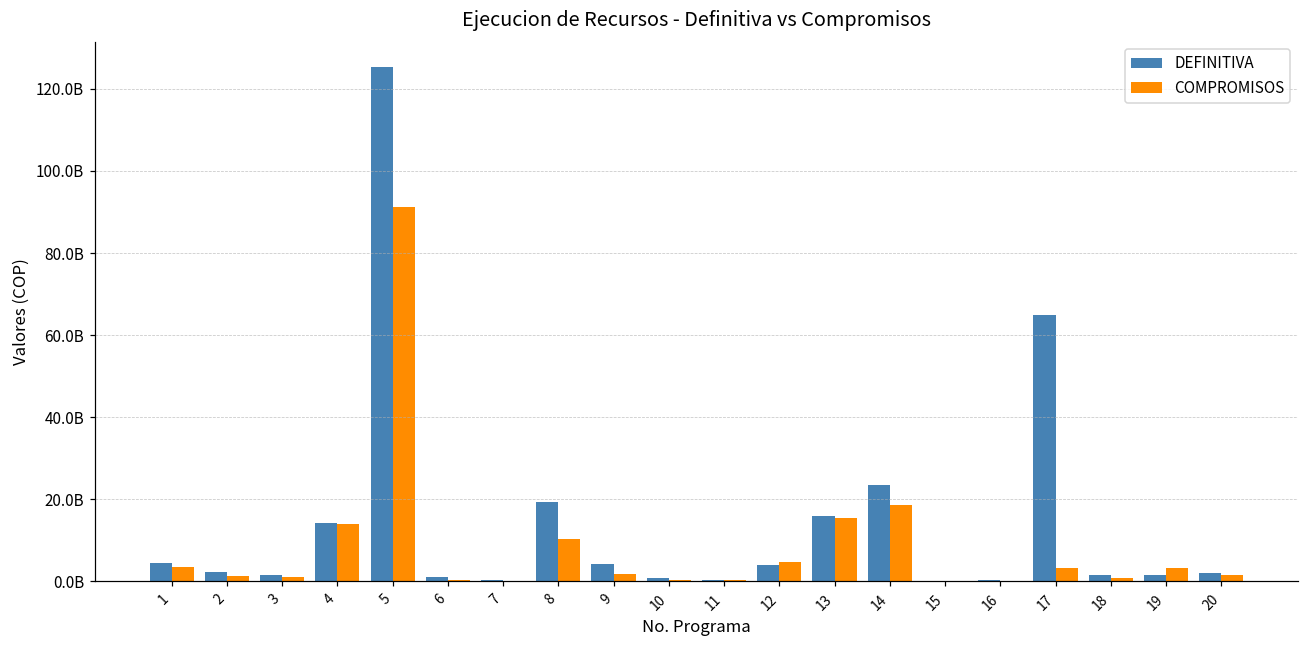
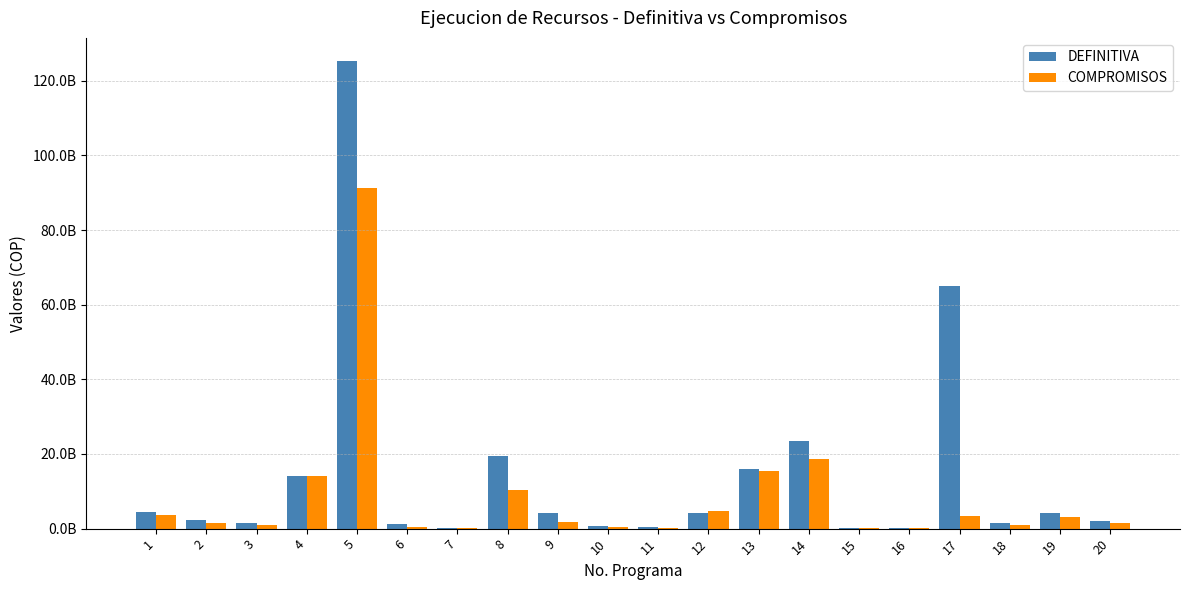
DEFINITIVA, 19: 2000000000 -> 4000000000
